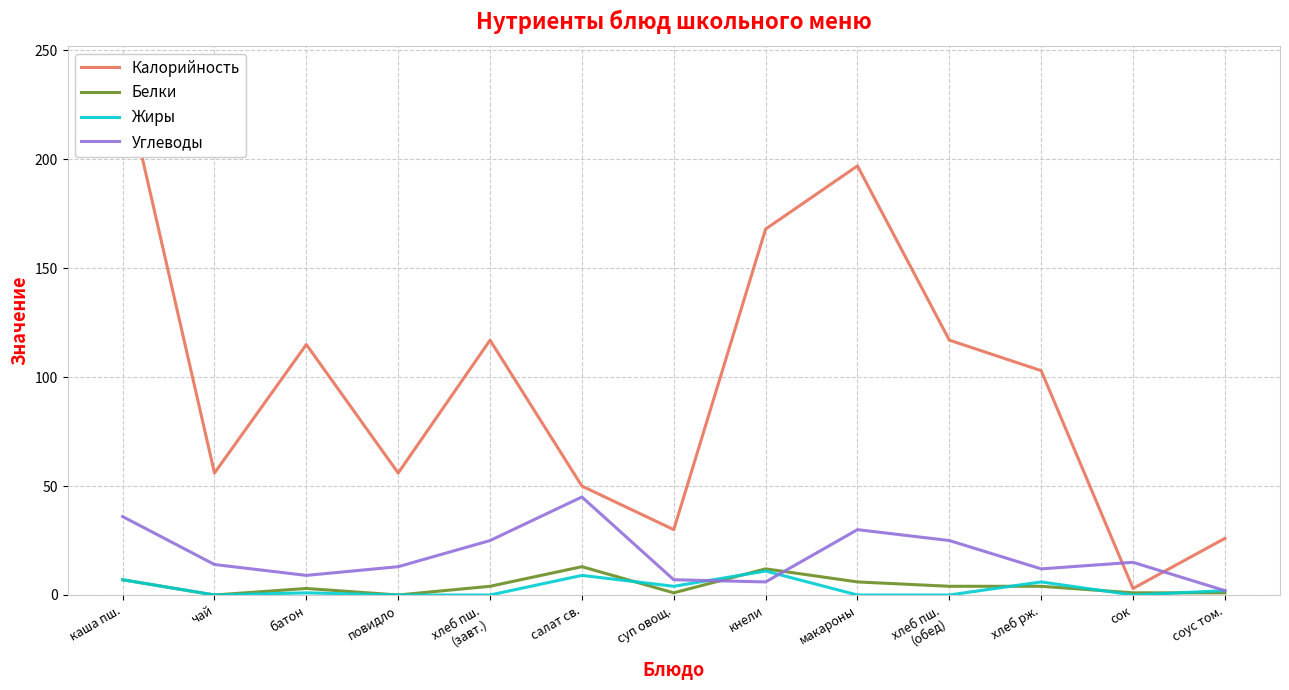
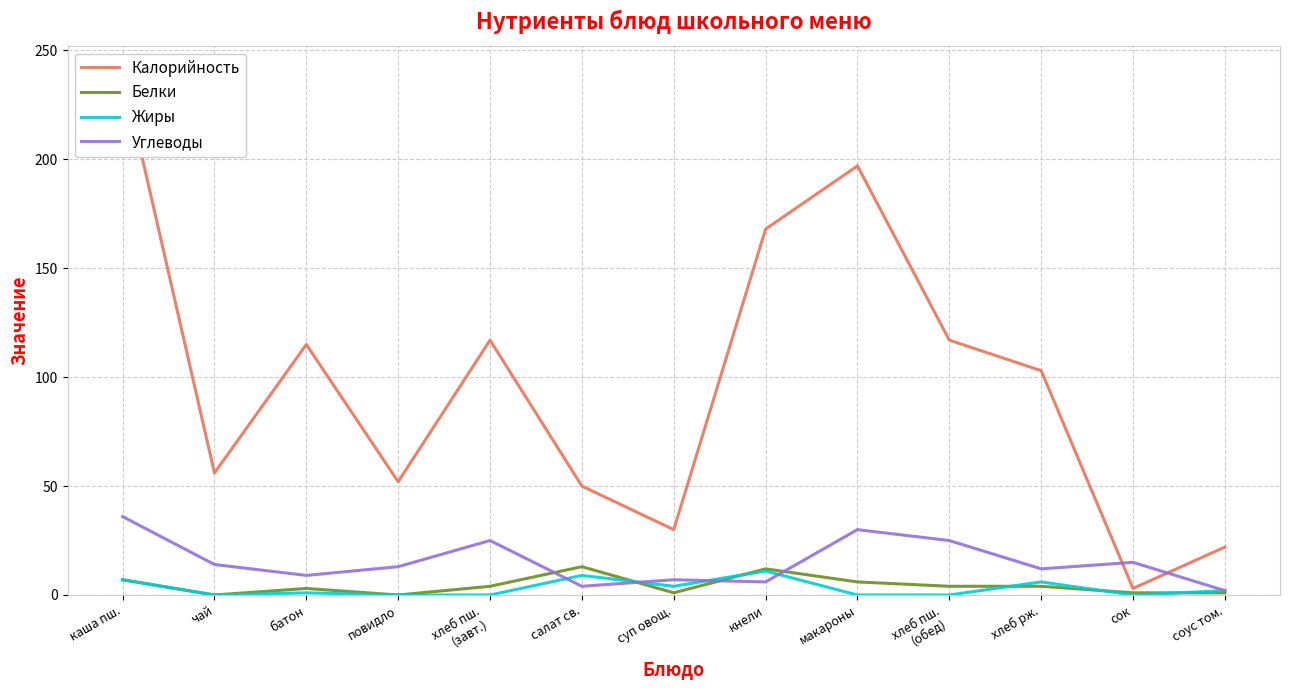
Калорийность, повидло: 56 -> 52
Углеводы, салат св.: 45 -> 4
Калорийность, соус том.: 26 -> 22
